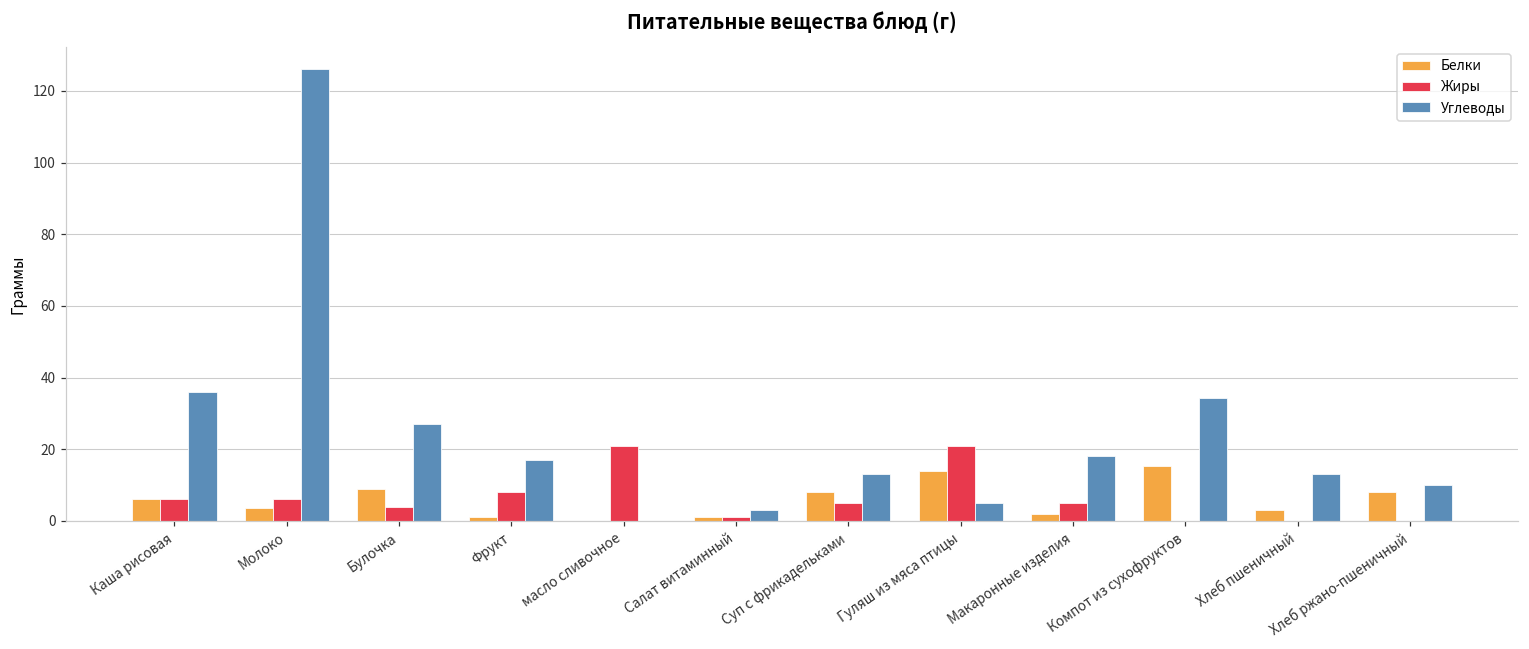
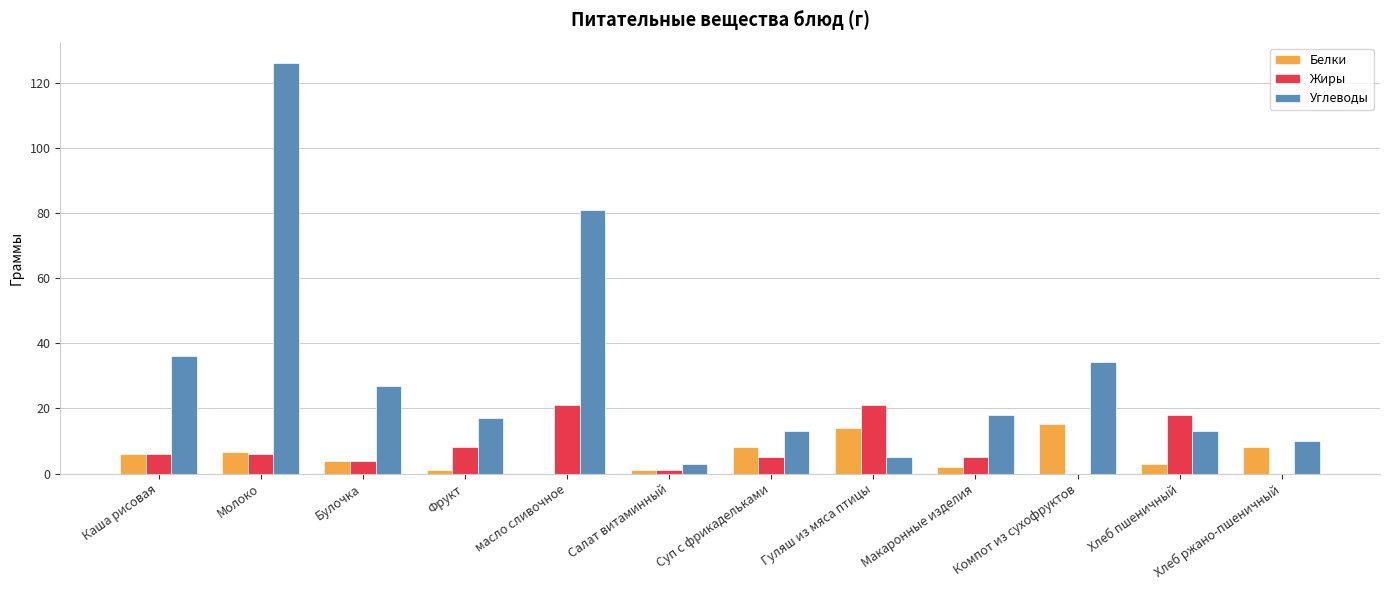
Белки, Молоко: 3 -> 7
Белки, Булочка: 9 -> 4
Углеводы, масло сливочное: 0 -> 81
Жиры, Хлеб пшеничный: 0 -> 18
